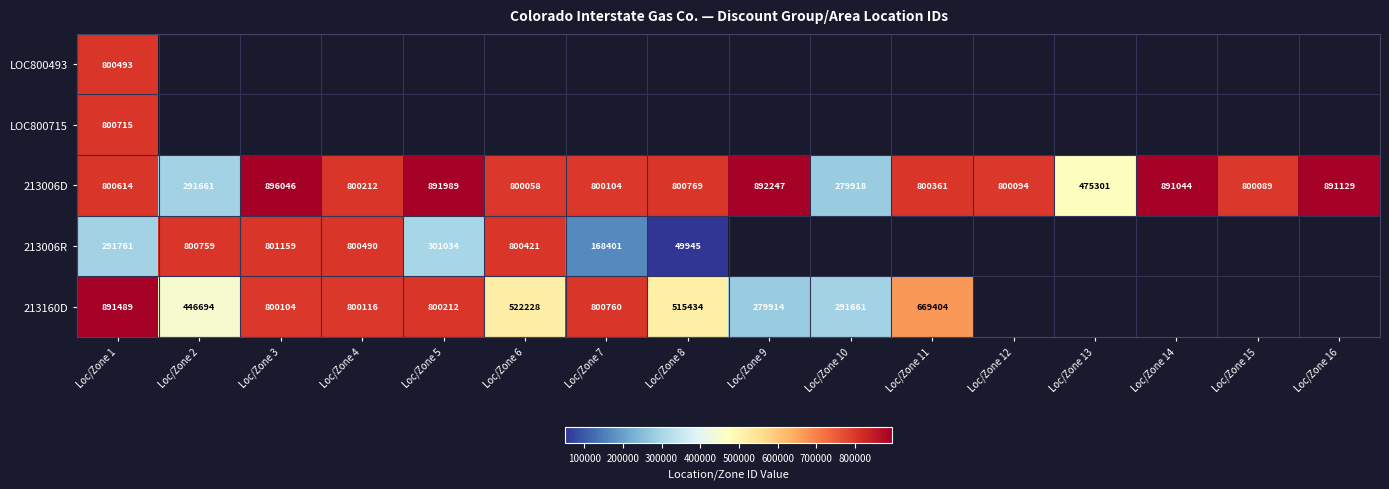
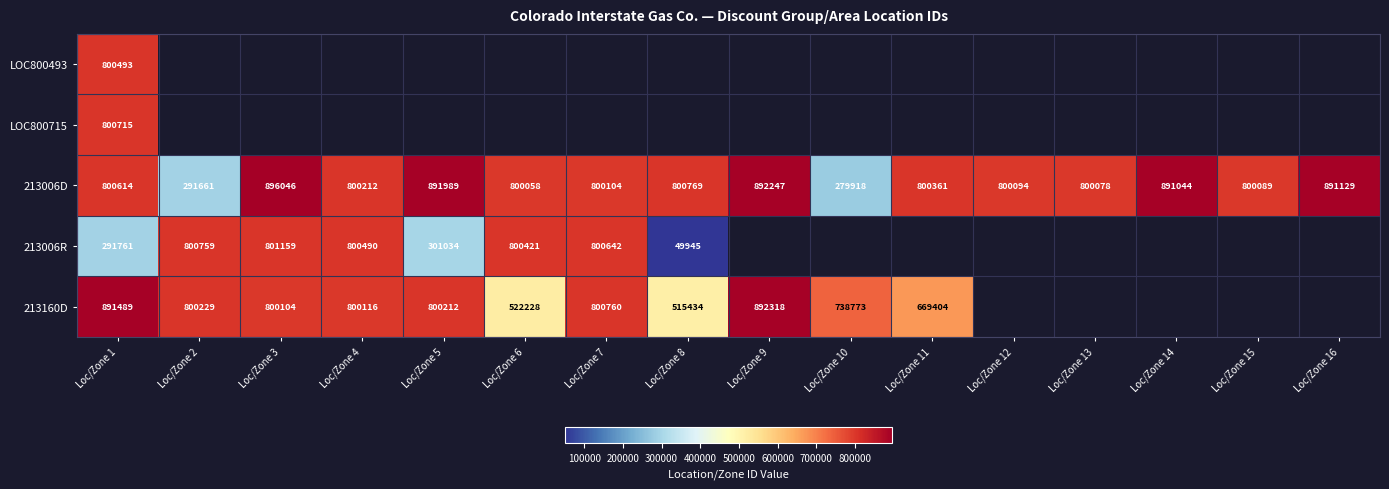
213006D, Loc/Zone 13: 475301 -> 800078
213006R, Loc/Zone 7: 168401 -> 800642
213160D, Loc/Zone 2: 446694 -> 800229
213160D, Loc/Zone 9: 279914 -> 892318
213160D, Loc/Zone 10: 291661 -> 738773
